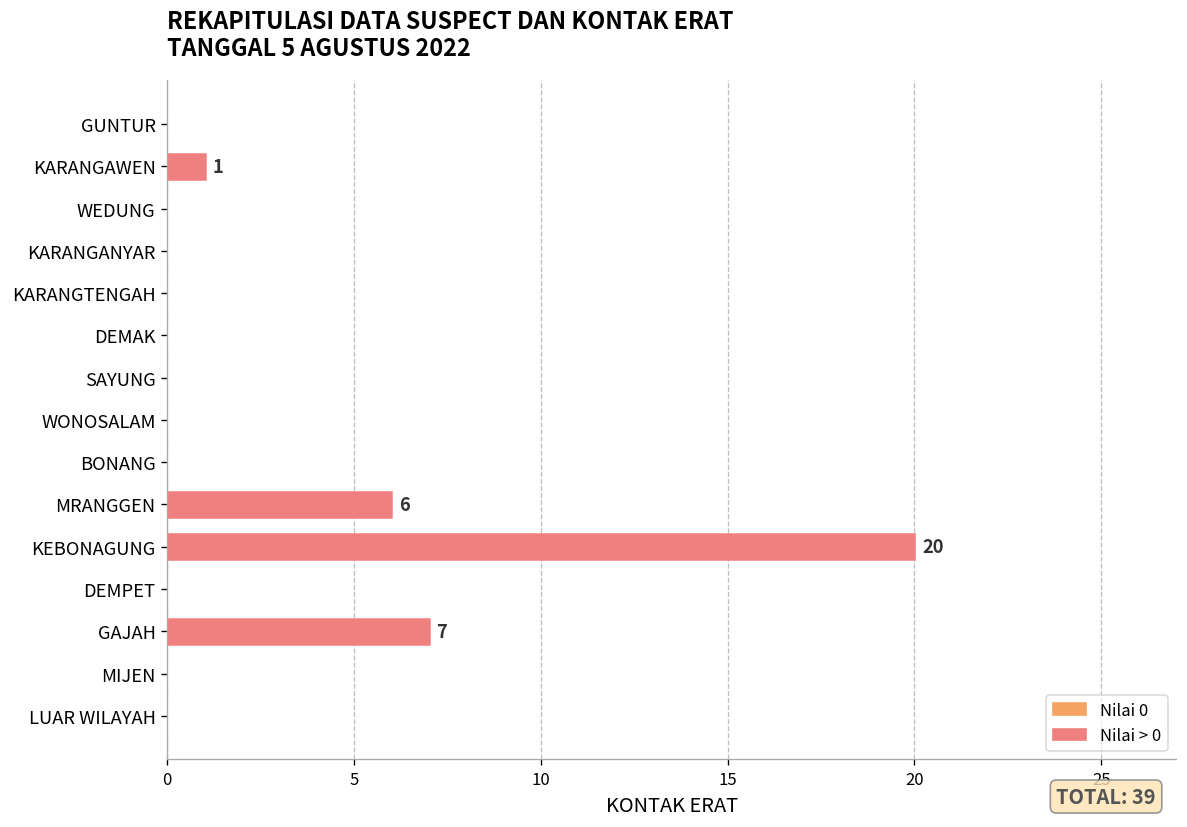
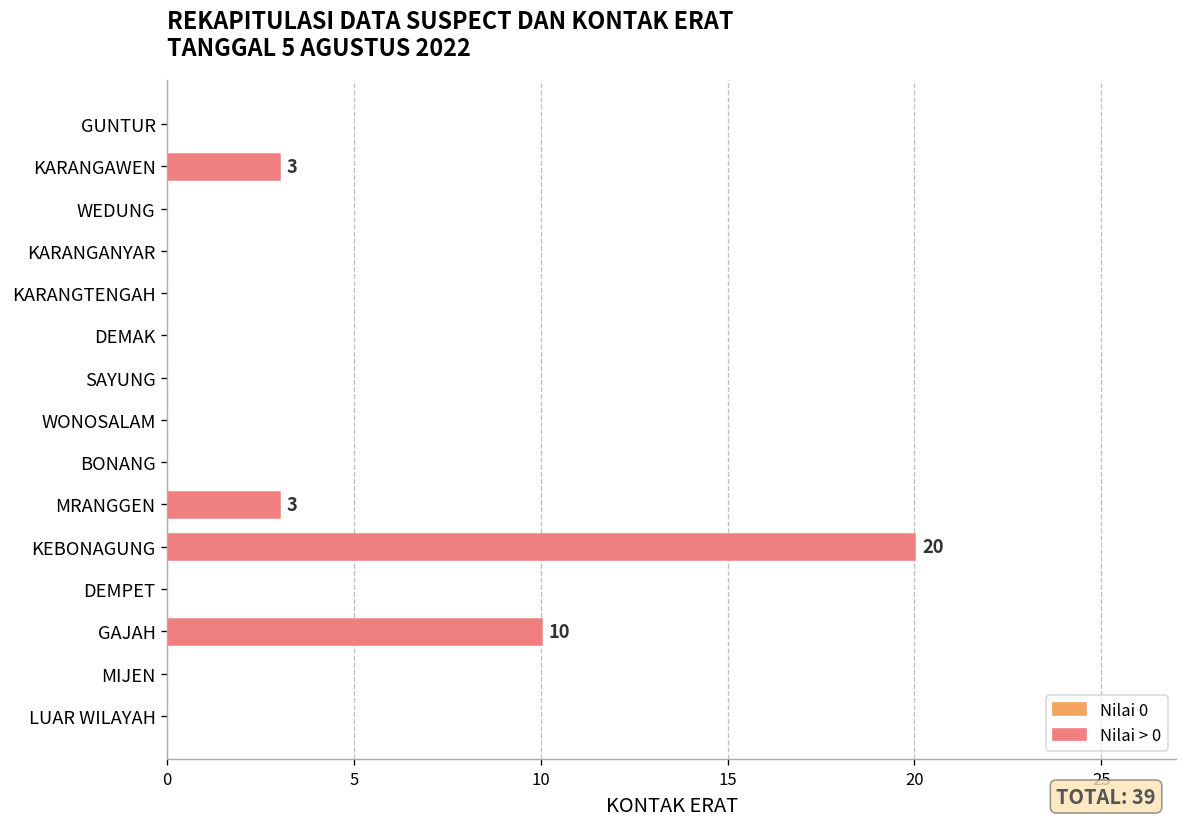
KARANGAWEN: 1 -> 3
MRANGGEN: 6 -> 3
GAJAH: 7 -> 10
